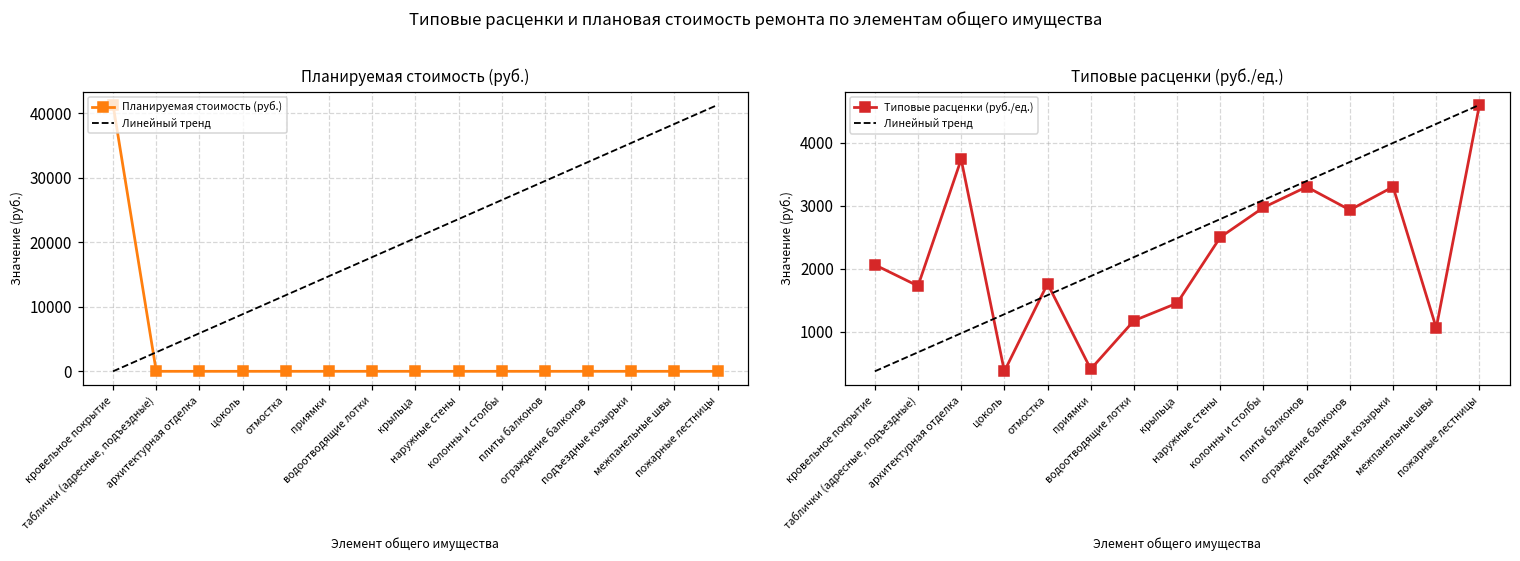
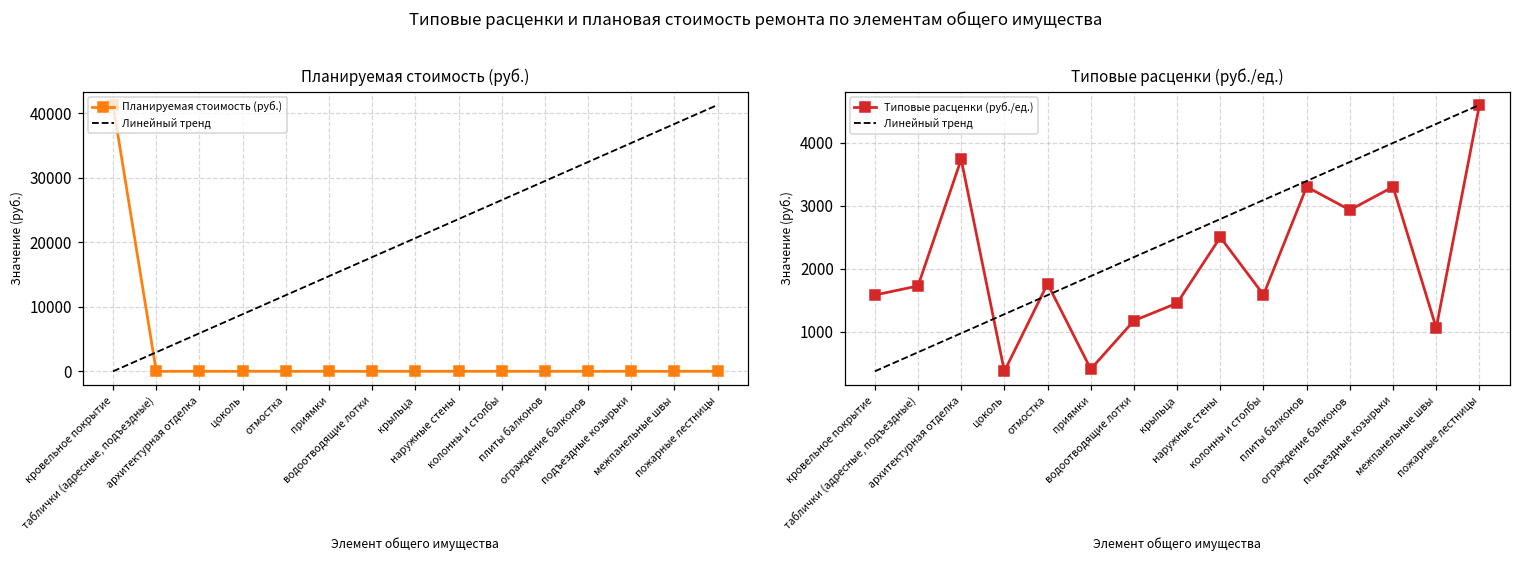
Типовые расценки (руб./ед.), Типовые расценки (руб./ед.), кровельное покрытие: 2100 -> 1600
Типовые расценки (руб./ед.), Типовые расценки (руб./ед.), колонны и столбы: 3000 -> 1600
